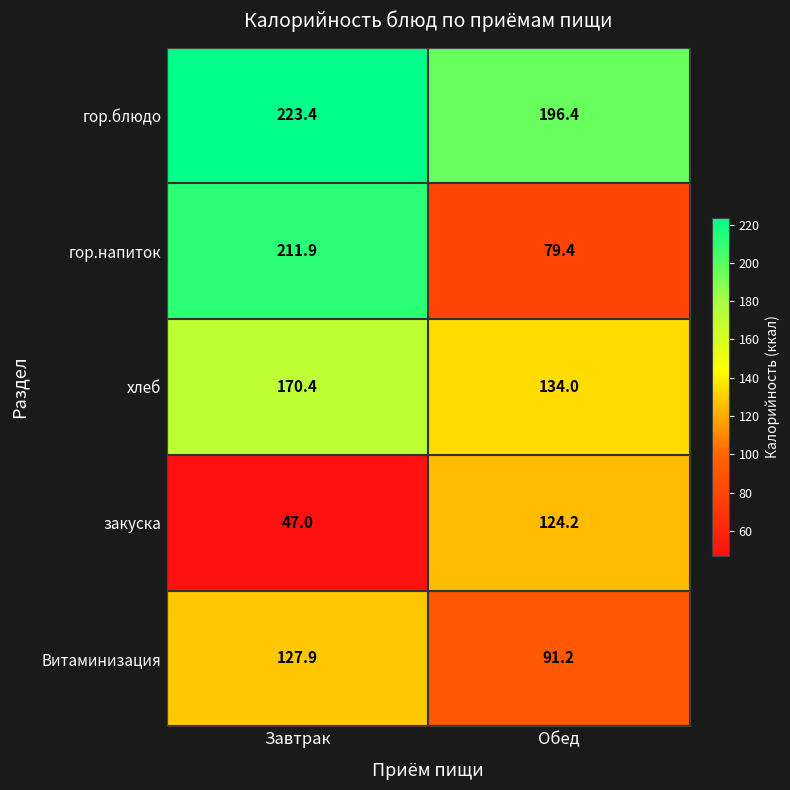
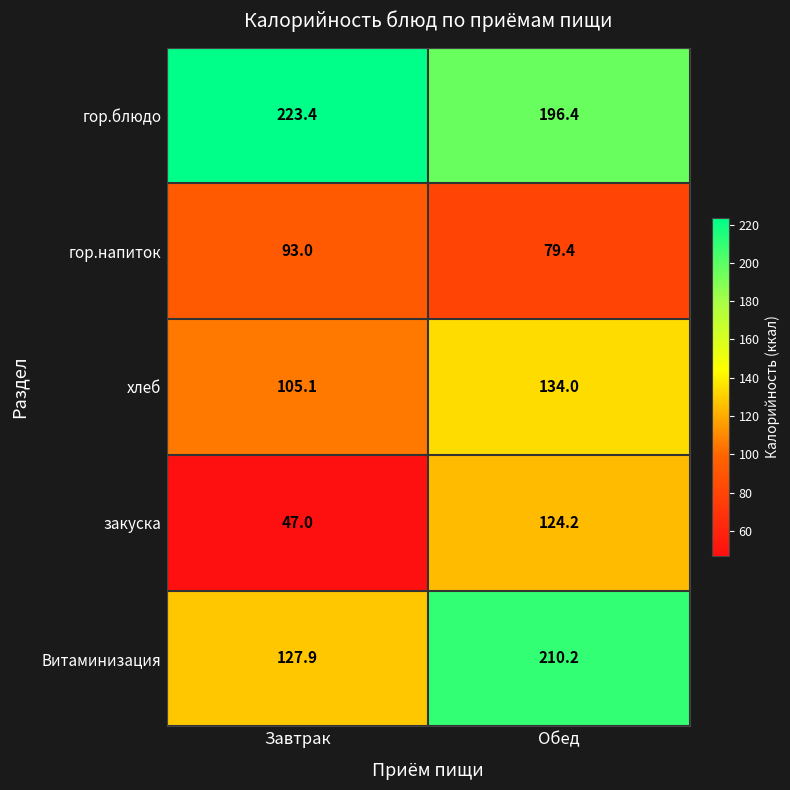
гор.напиток, Завтрак: 211.9 -> 93.0
хлеб, Завтрак: 170.4 -> 105.1
Витаминизация, Обед: 91.2 -> 210.2
